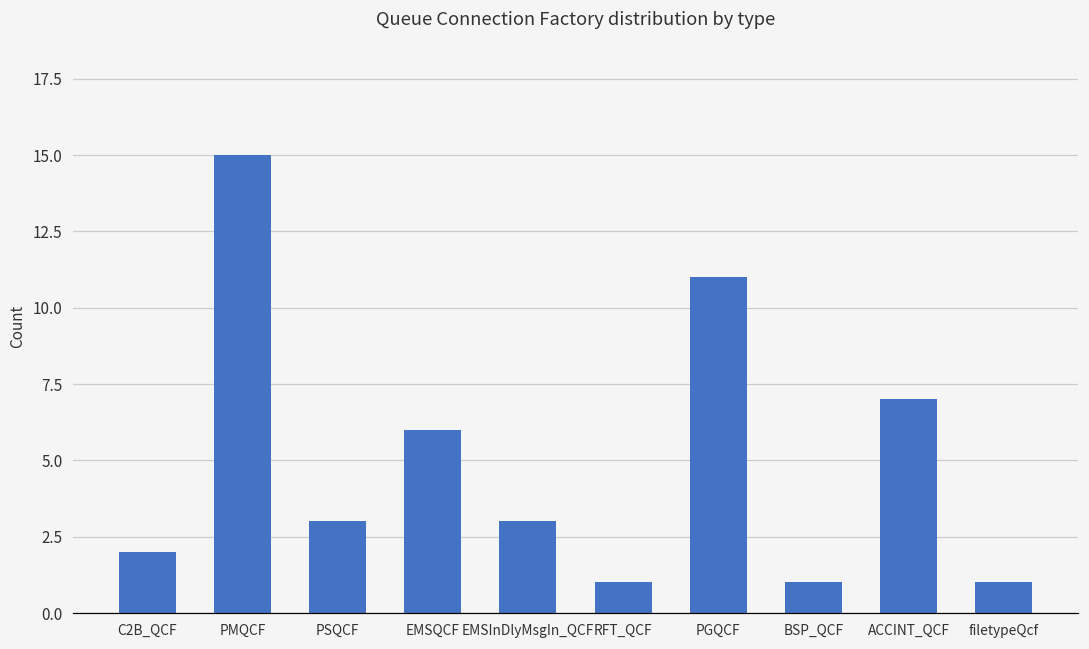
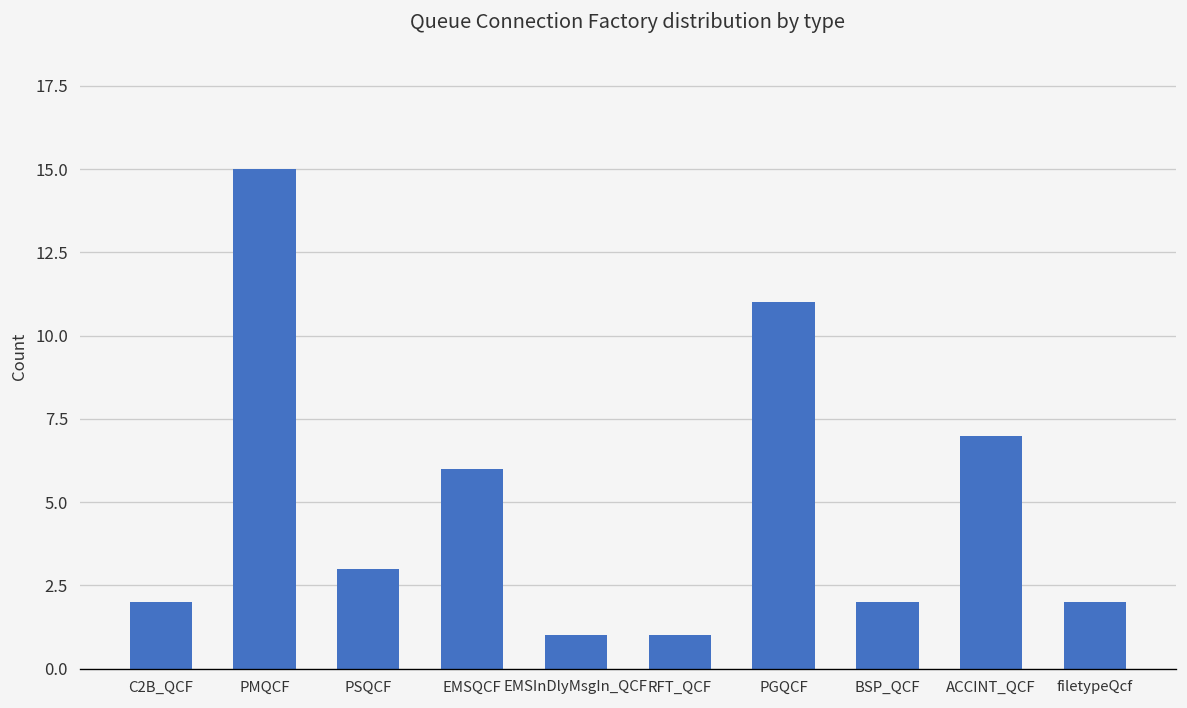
EMSInDlyMsgIn_QCF: 3 -> 1
BSP_QCF: 1 -> 2
filetypeQcf: 1 -> 2
